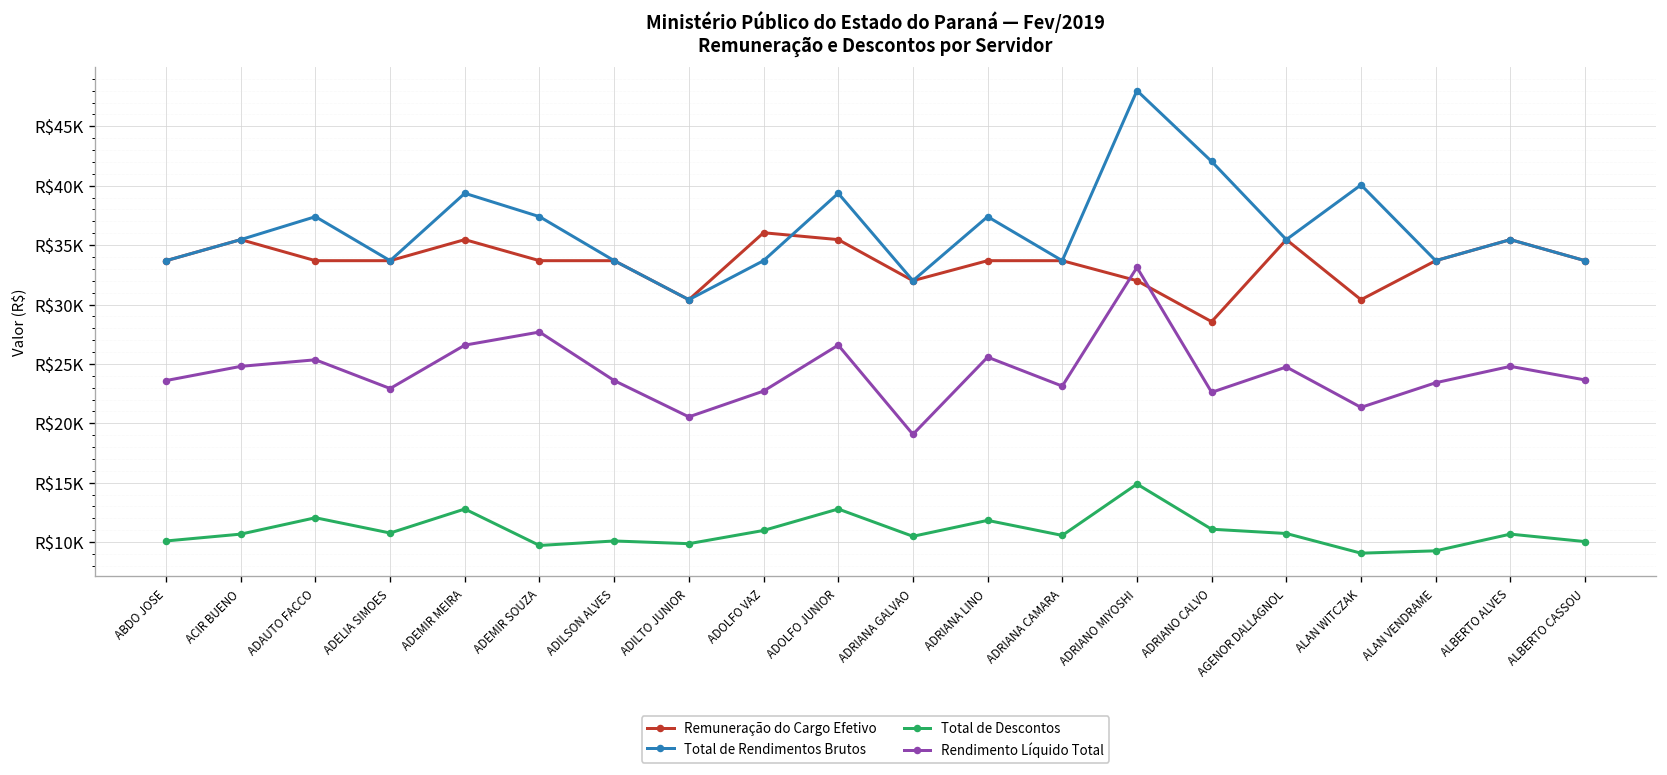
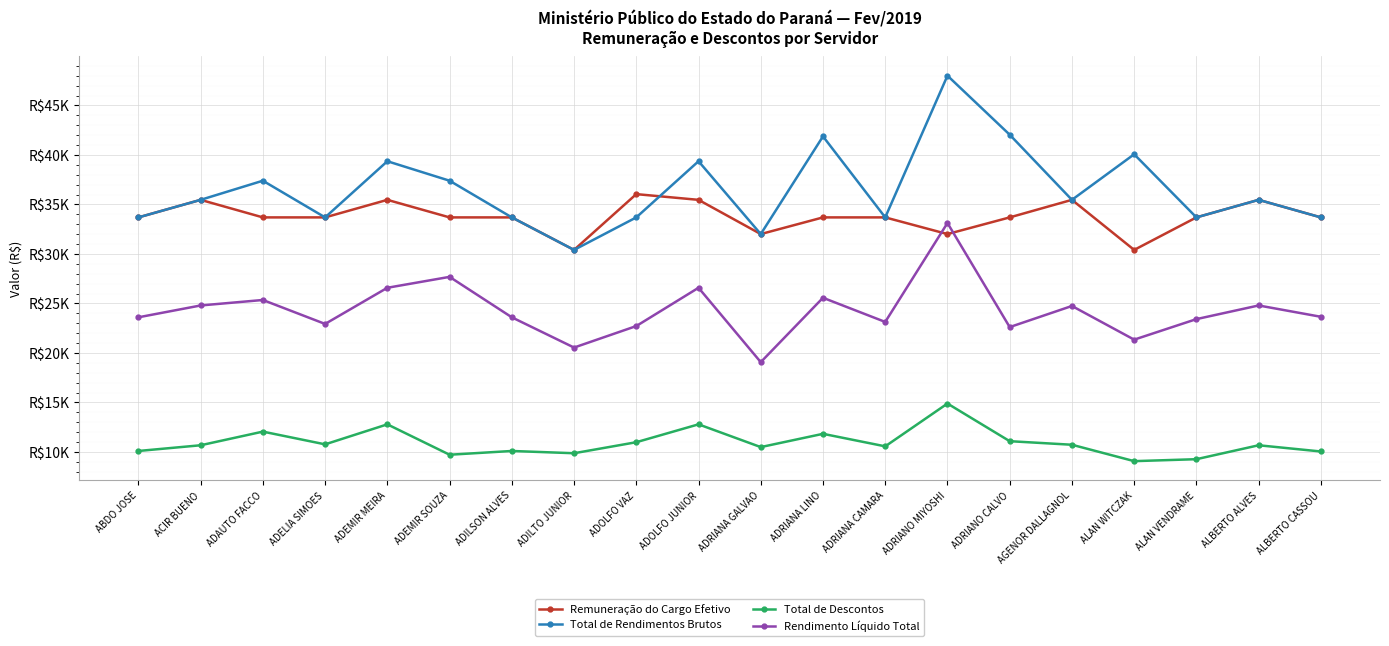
Total de Rendimentos Brutos, ADRIANA LINO: R$37000 -> R$42000
Remuneração do Cargo Efetivo, ADRIANO CALVO: R$29000 -> R$34000
